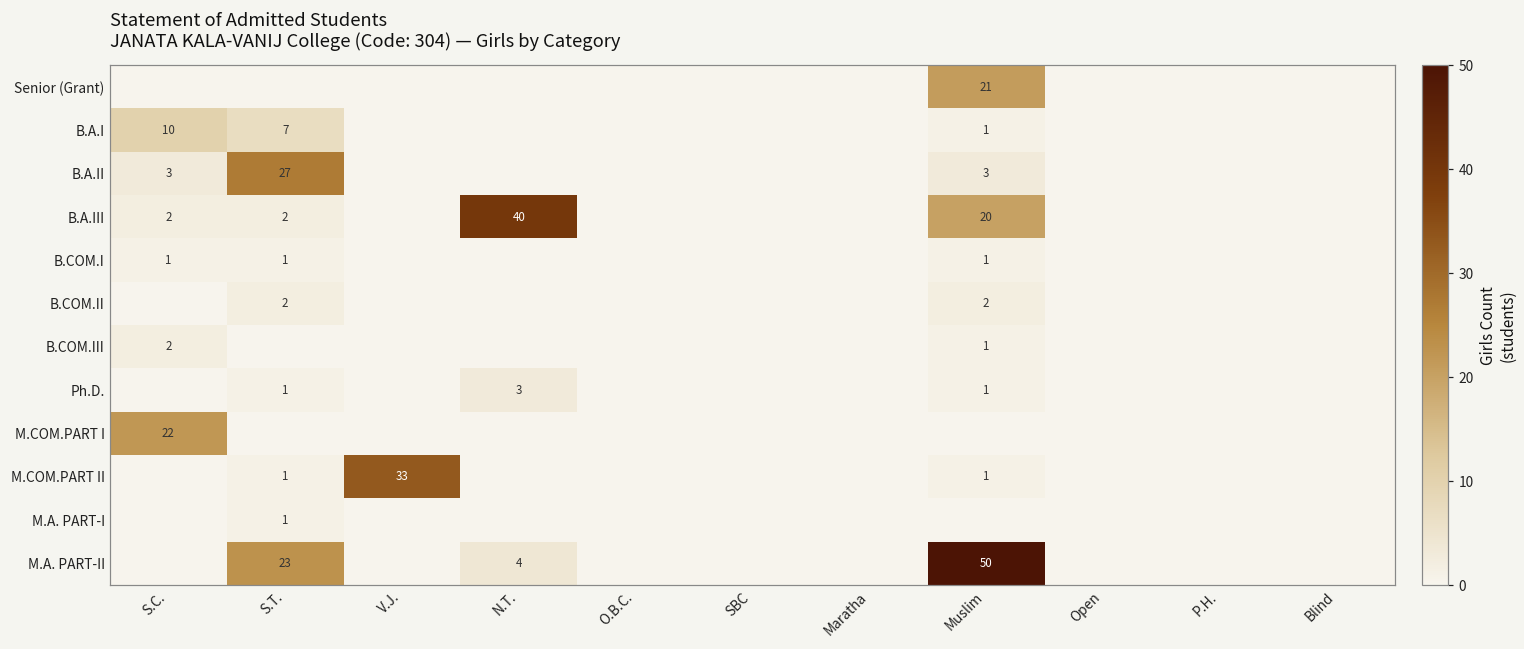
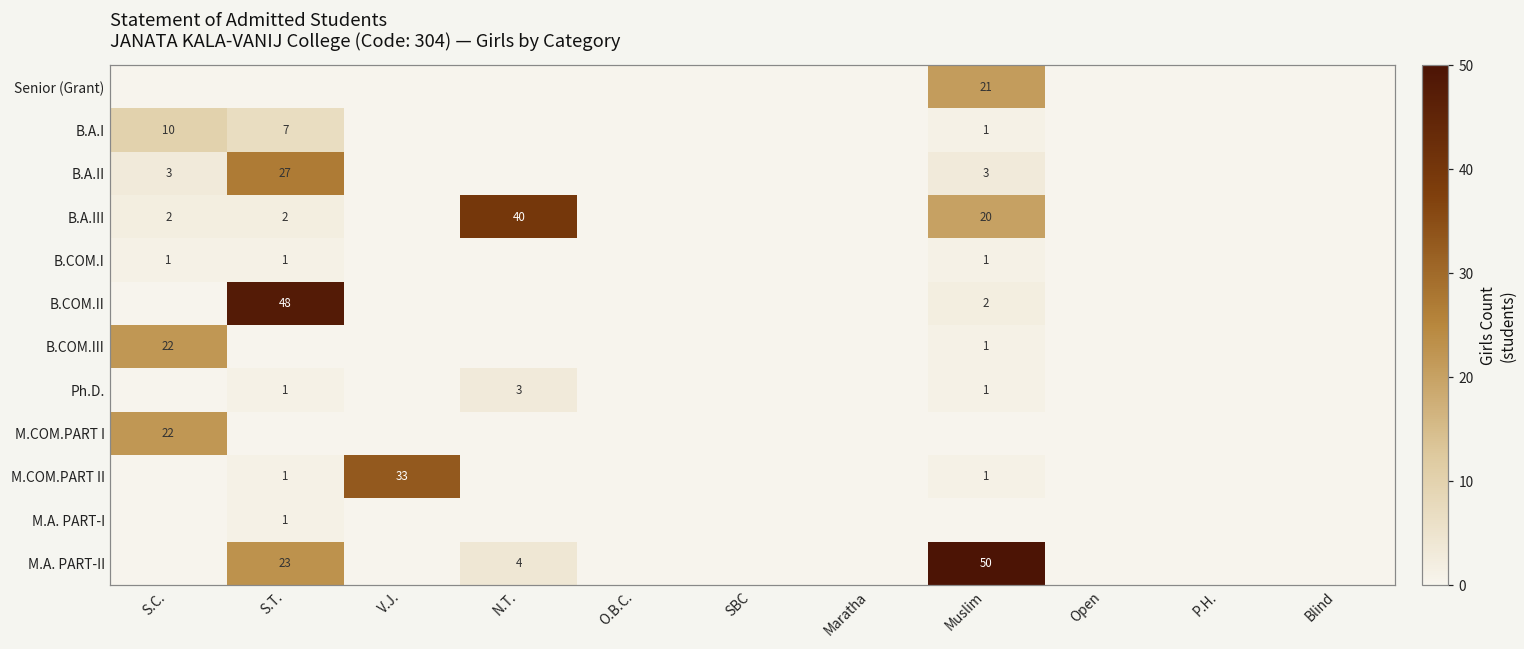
B.COM.II, S.T.: 2 -> 48
B.COM.III, S.C.: 2 -> 22
